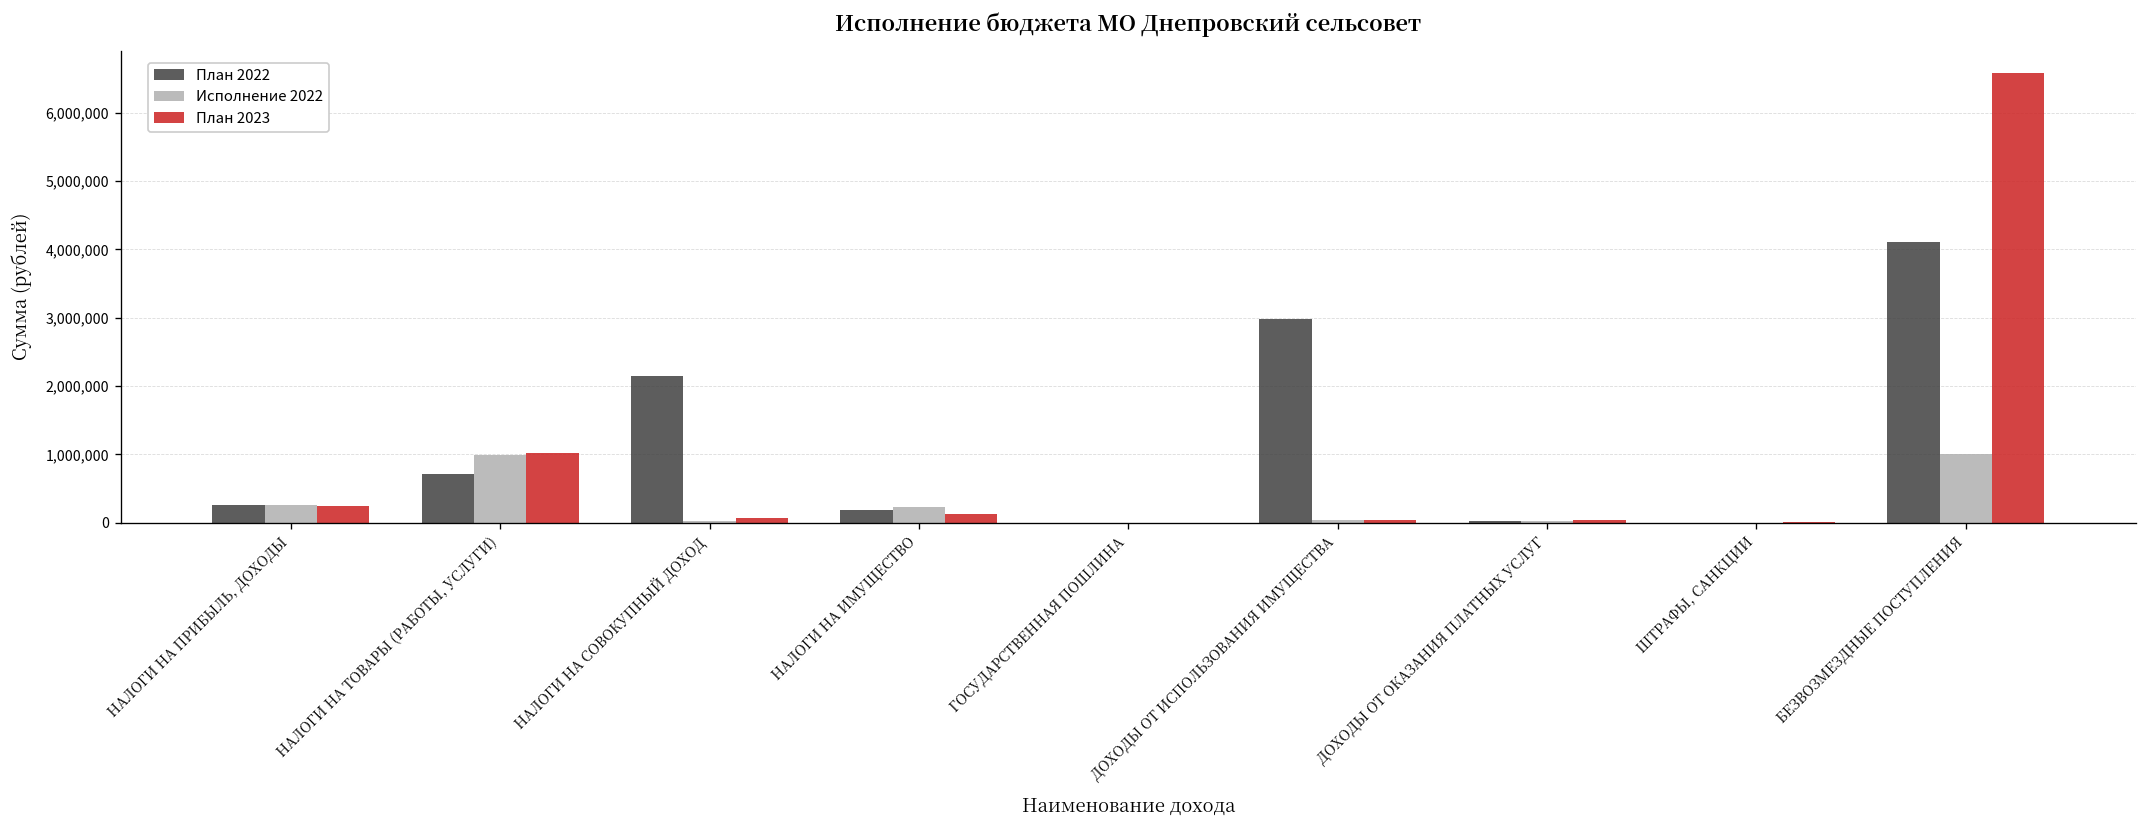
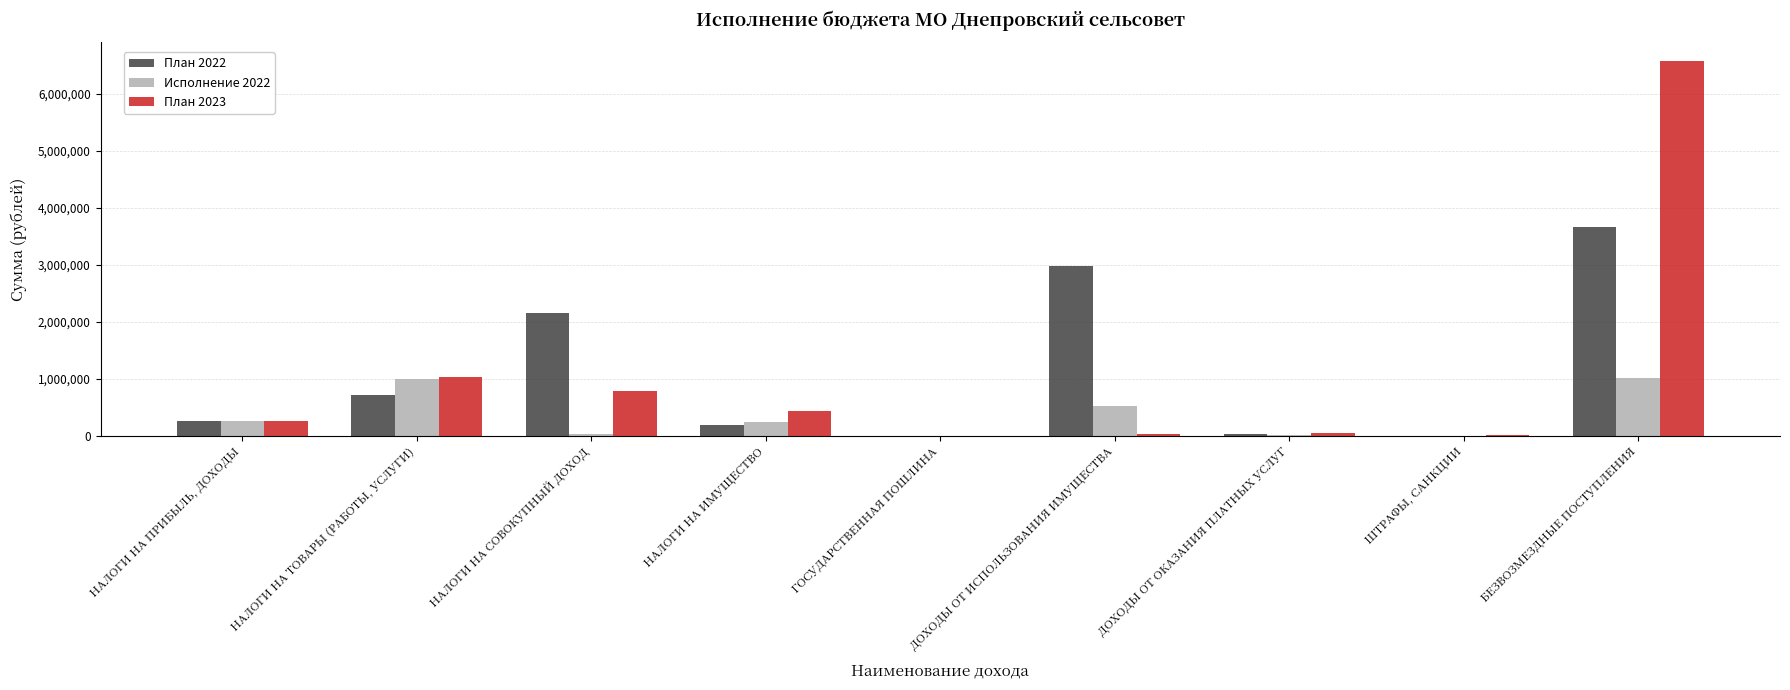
План 2023, НАЛОГИ НА СОВОКУПНЫЙ ДОХОД: 100,000 -> 800,000
План 2023, НАЛОГИ НА ИМУЩЕСТВО: 100,000 -> 400,000
Исполнение 2022, ДОХОДЫ ОТ ИСПОЛЬЗОВАНИЯ ИМУЩЕСТВА: 0 -> 500,000
План 2022, БЕЗВОЗМЕЗДНЫЕ ПОСТУПЛЕНИЯ: 4,100,000 -> 3,700,000
